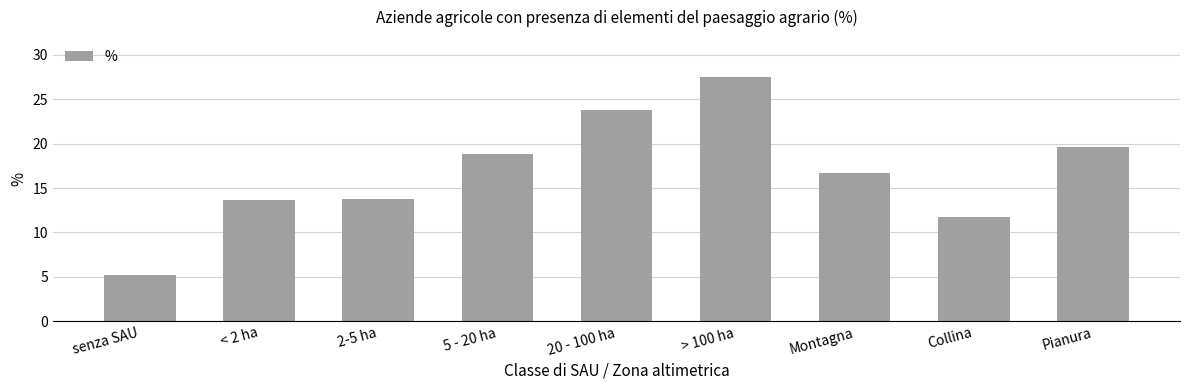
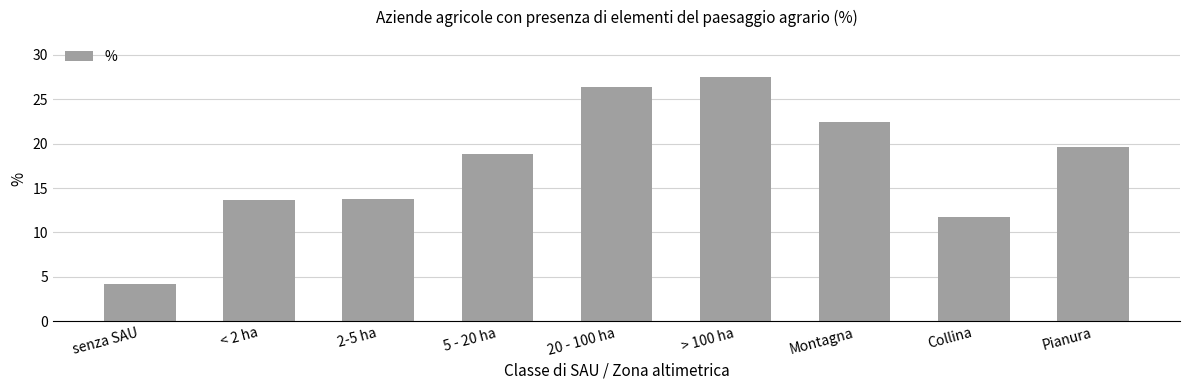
senza SAU: 5 -> 4
20 - 100 ha: 24 -> 26
Montagna: 17 -> 22
